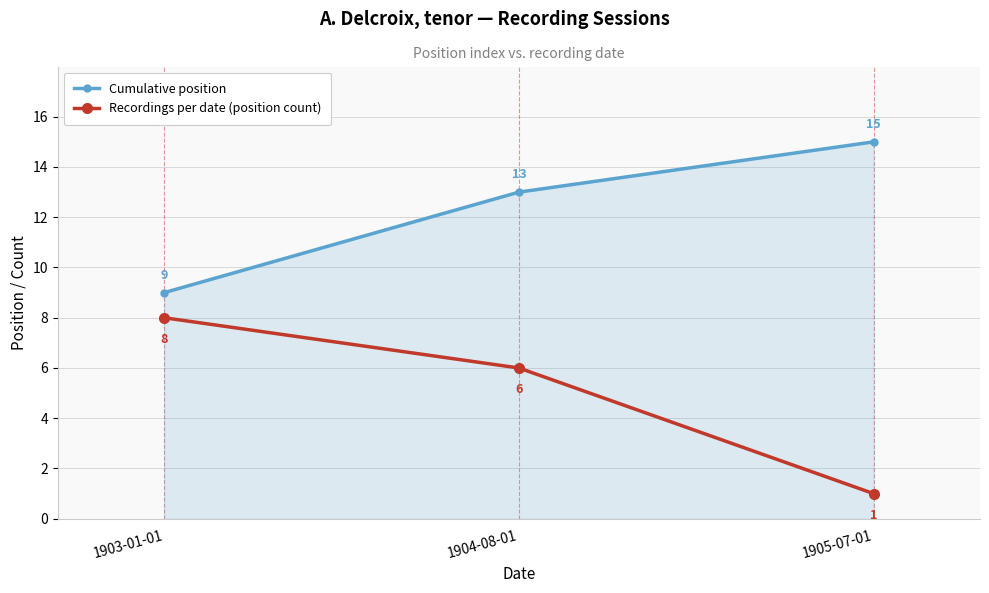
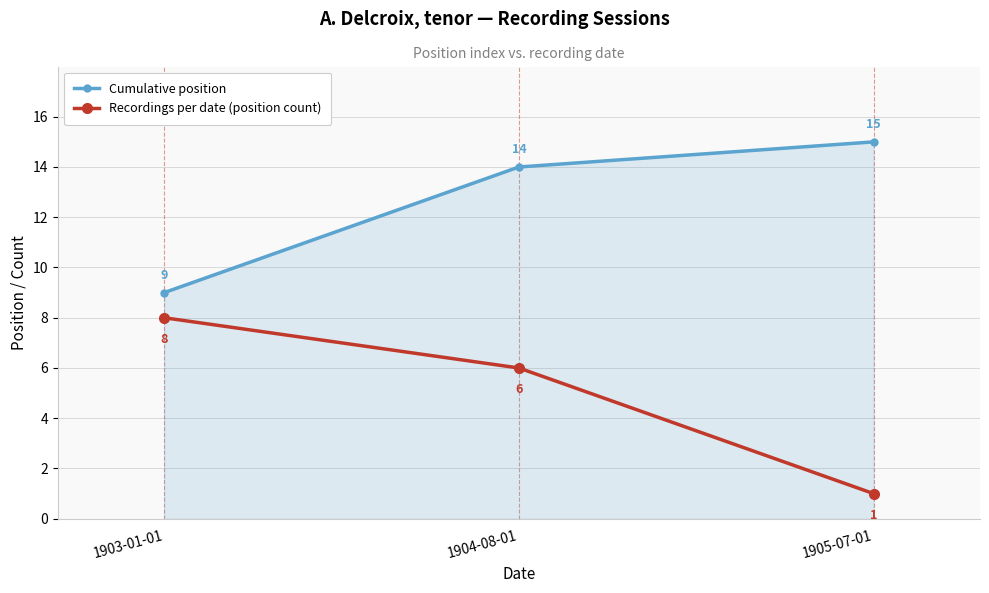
Cumulative position, 1904-08-01: 13 -> 14
